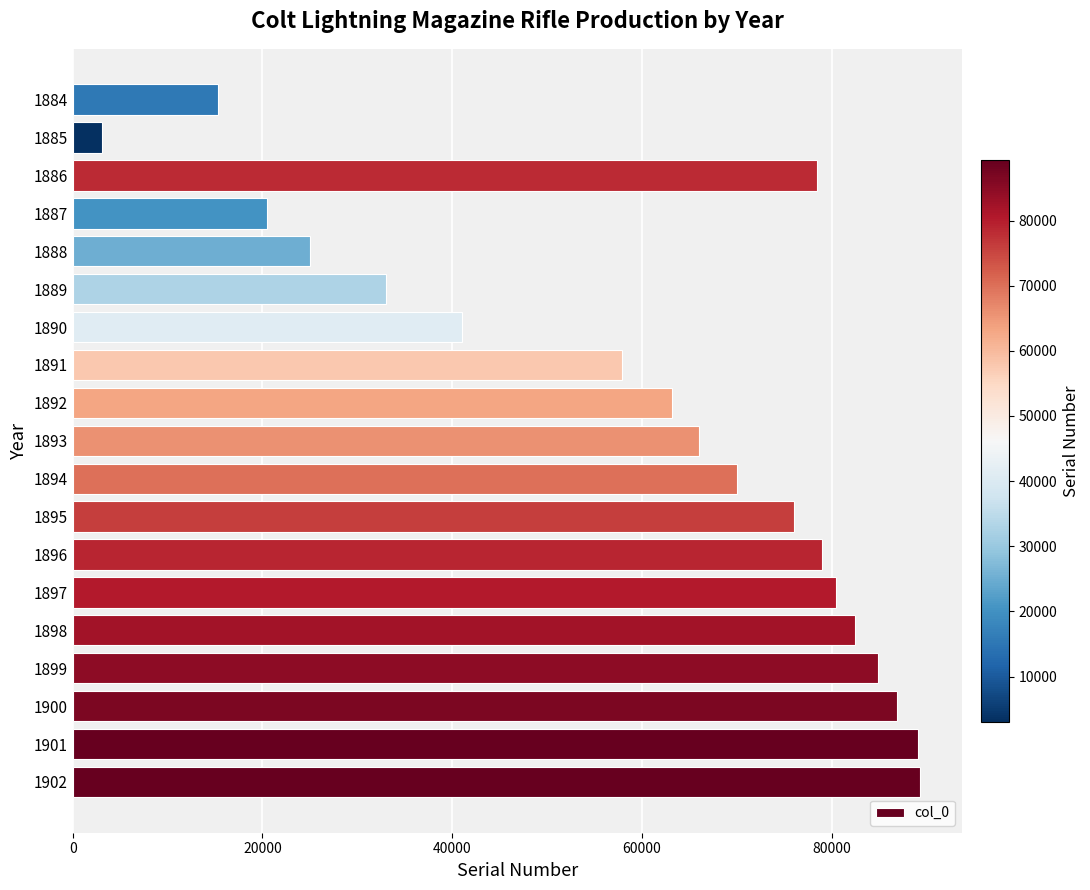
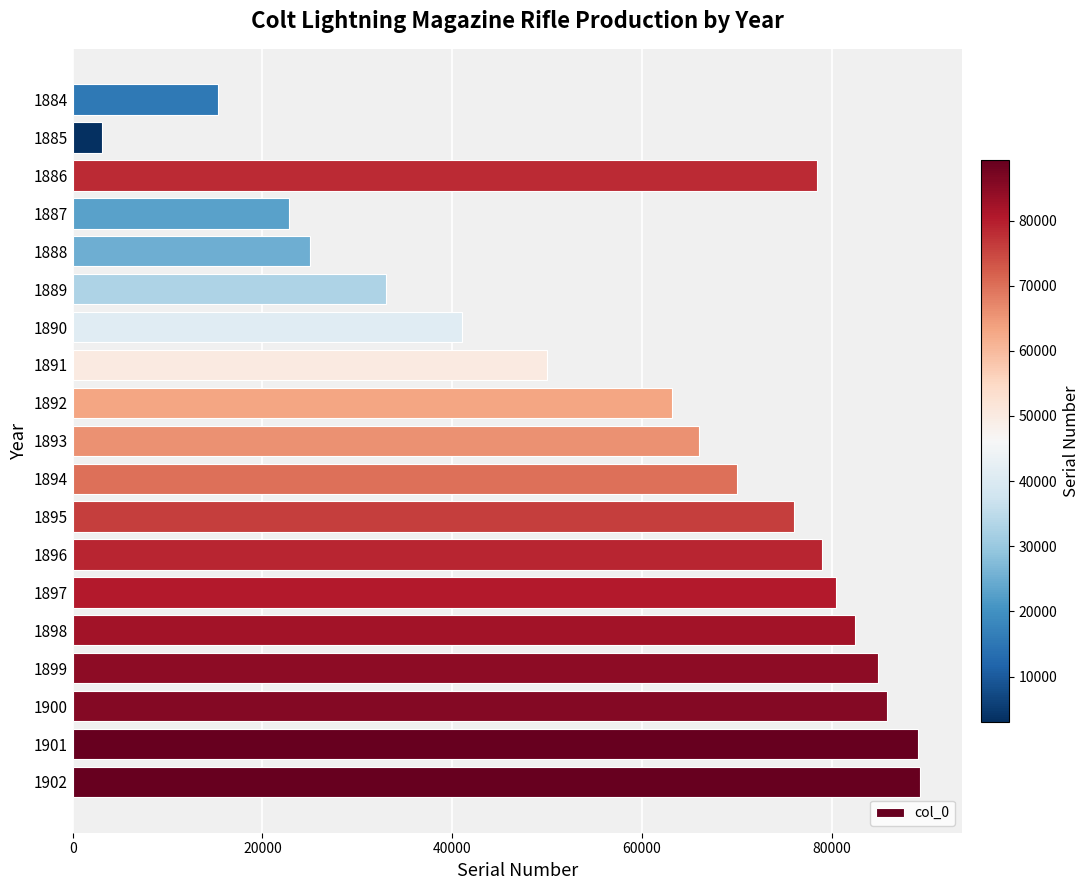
1887: 20000 -> 23000
1891: 58000 -> 50000
1900: 87000 -> 86000
